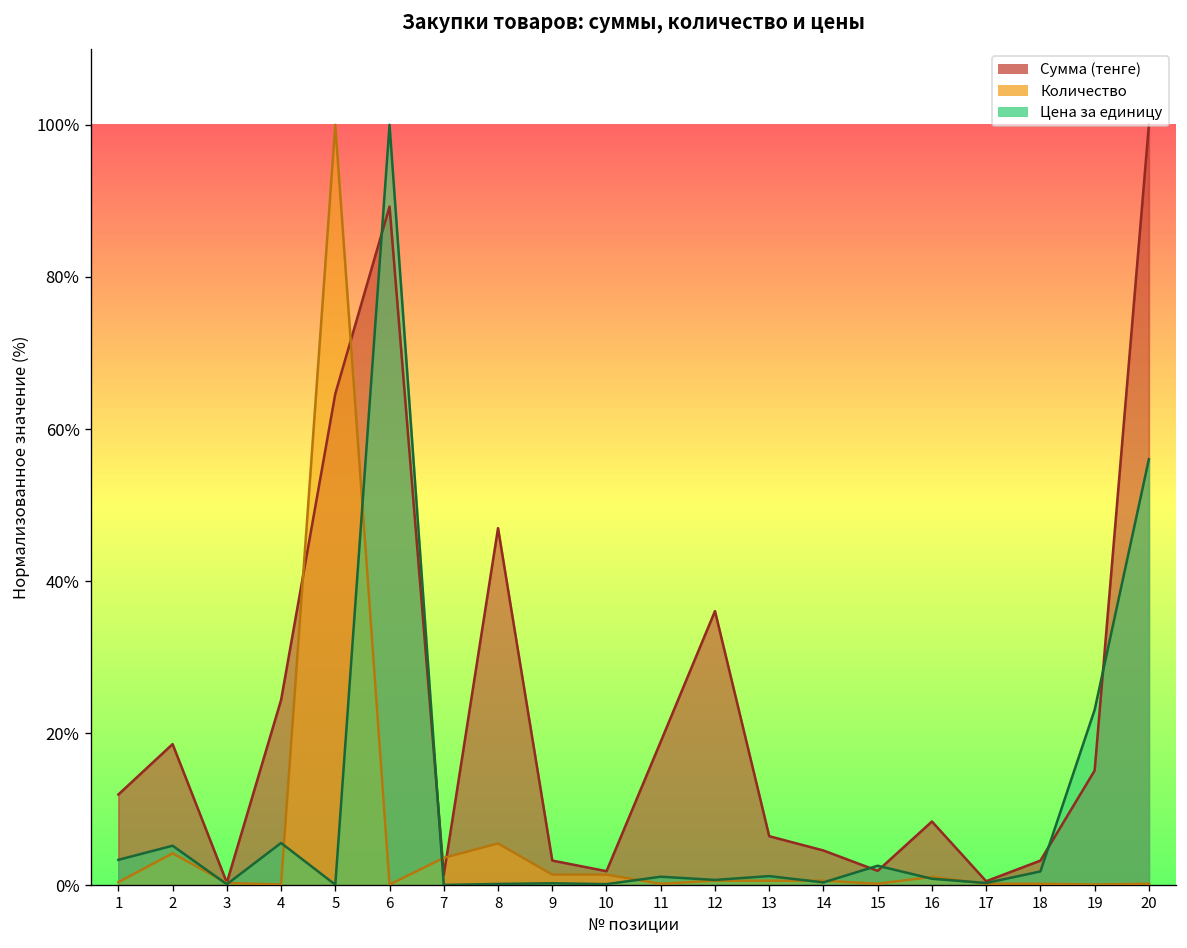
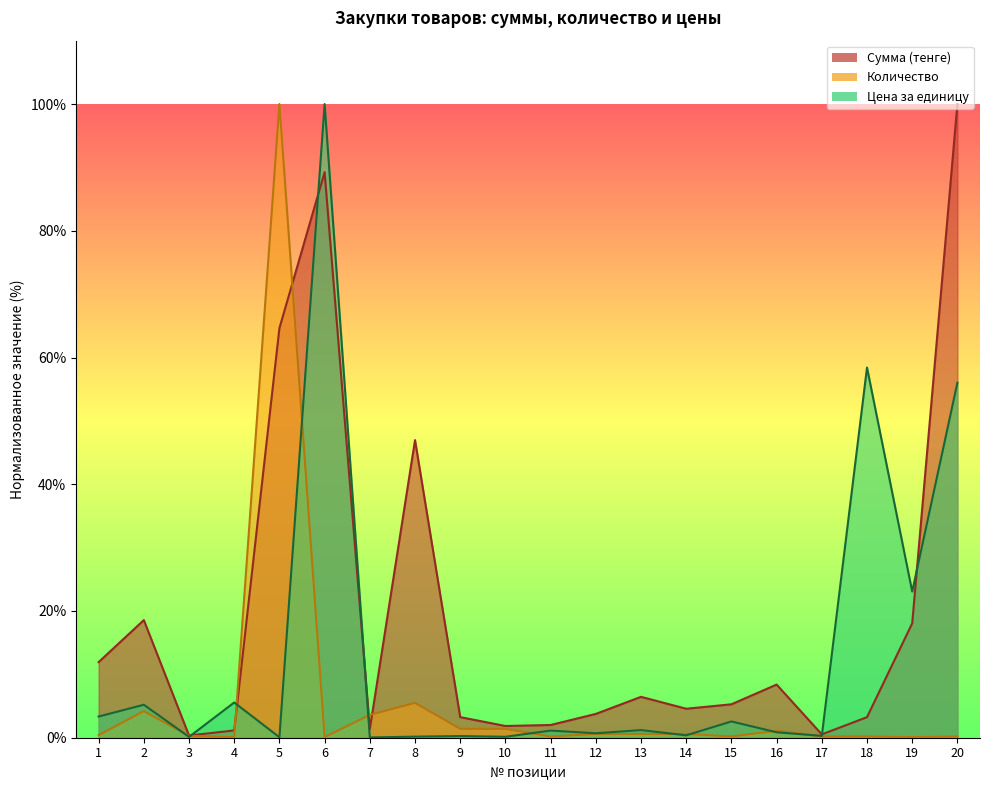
Сумма (тенге), 4: 24% -> 1%
Сумма (тенге), 11: 19% -> 2%
Сумма (тенге), 12: 36% -> 4%
Сумма (тенге), 15: 2% -> 5%
Цена за единицу, 18: 2% -> 58%
Сумма (тенге), 19: 15% -> 18%
